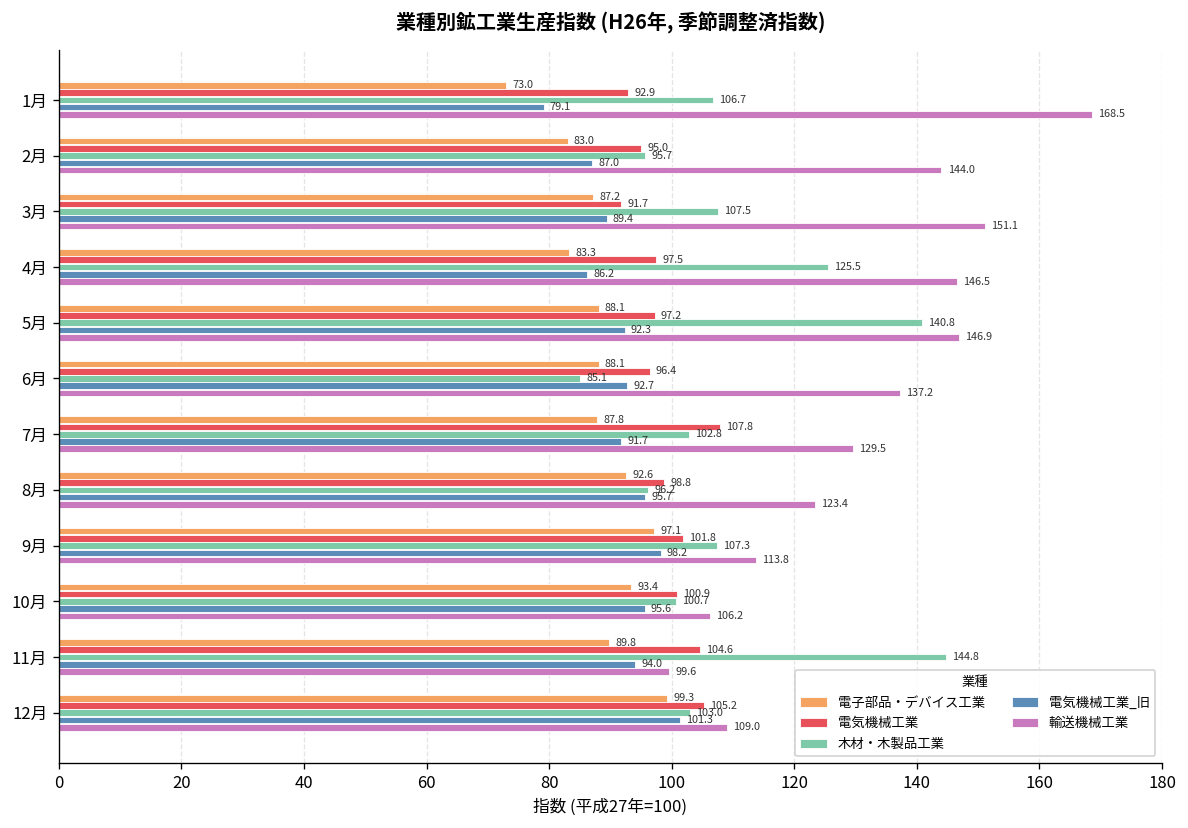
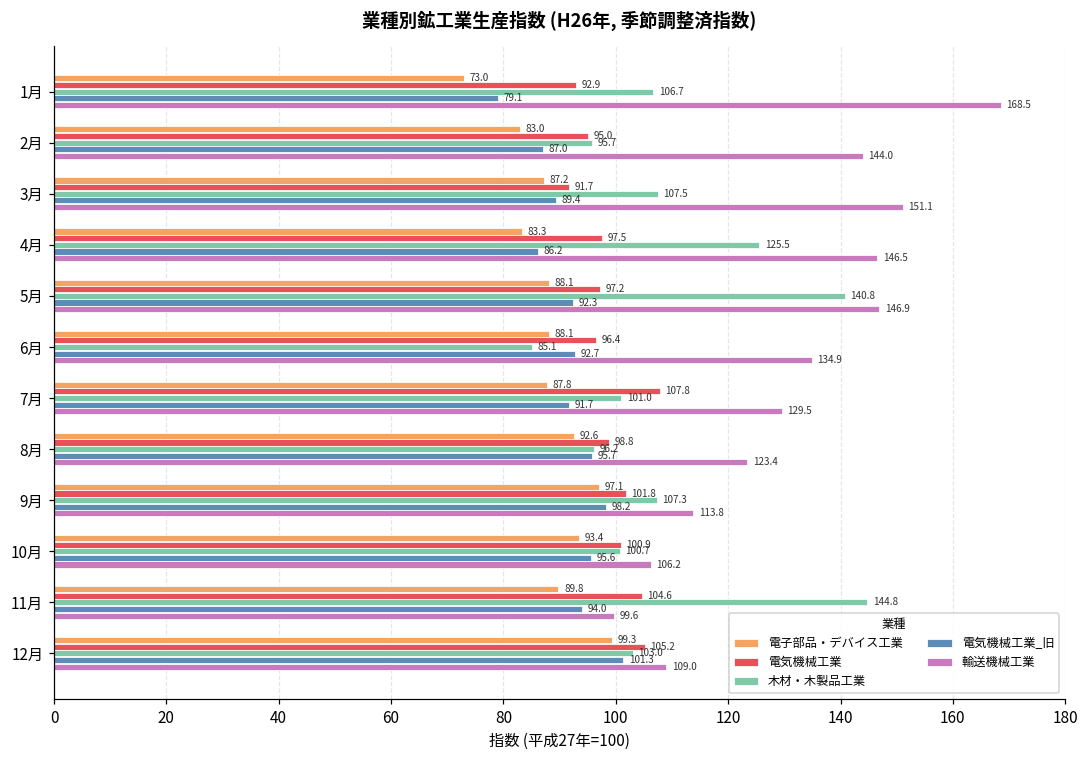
輸送機械工業, 6月: 137.2 -> 134.9
木材・木製品工業, 7月: 102.8 -> 101.0
